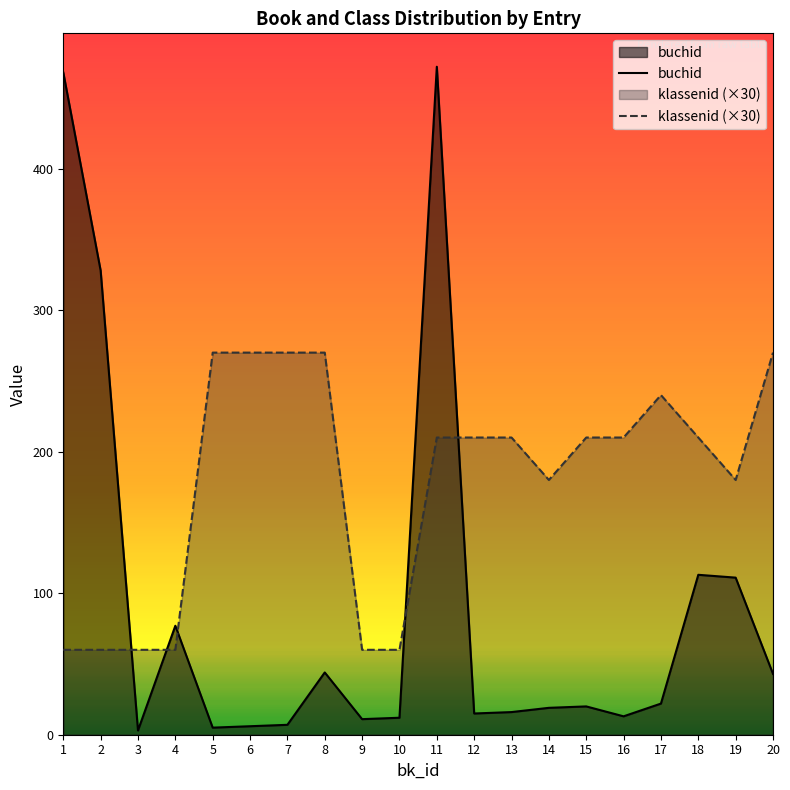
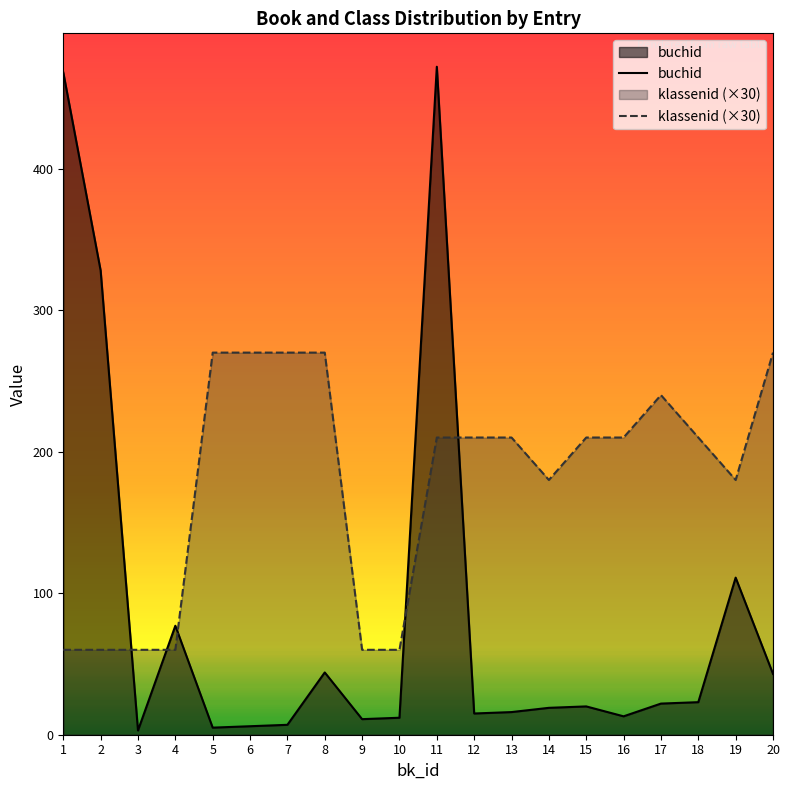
buchid, 18: 113 -> 23
